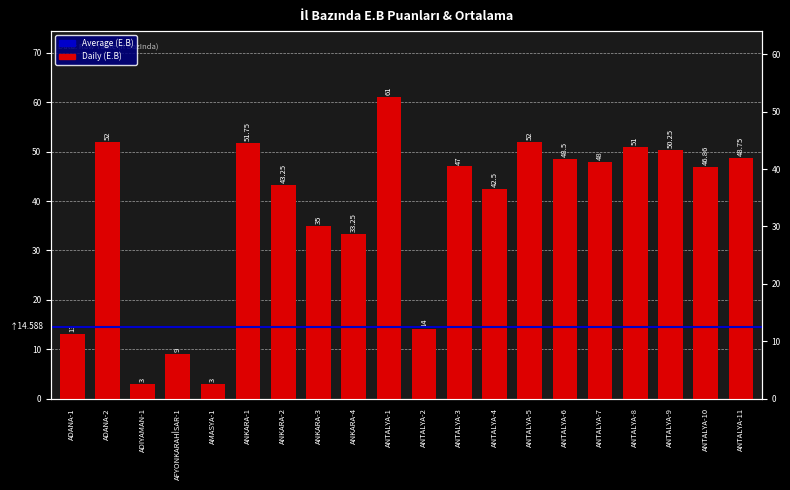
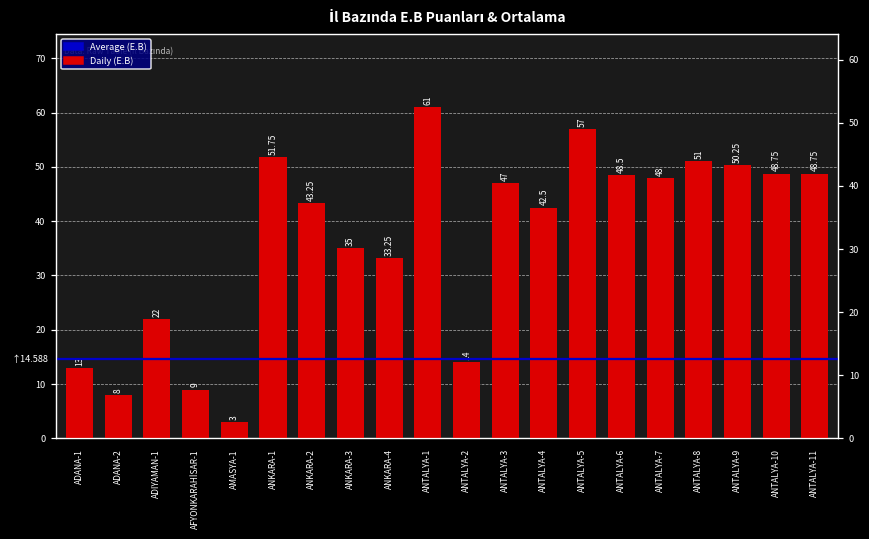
ADANA-2: 52 -> 8
ADIYAMAN-1: 3 -> 22
ANTALYA-5: 52 -> 57
ANTALYA-10: 46.86 -> 48.75
